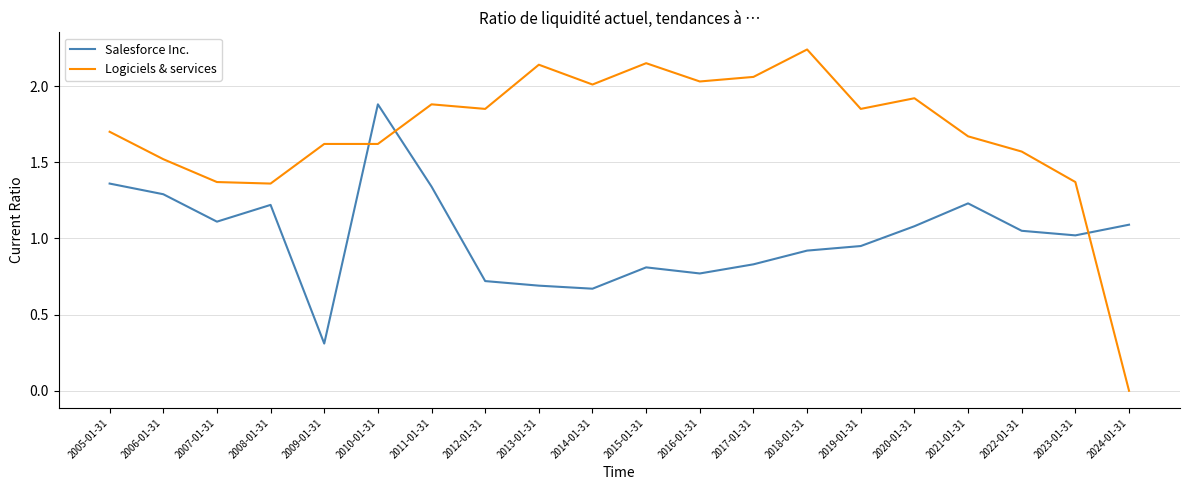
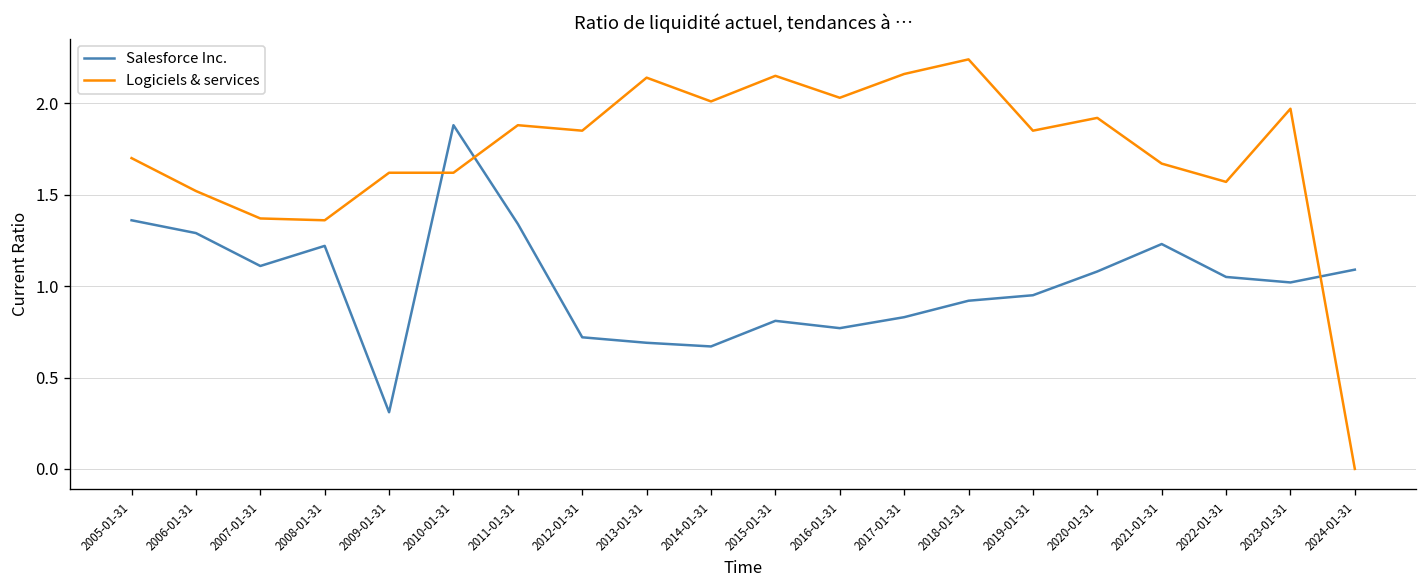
Logiciels & services, 2017-01-31: 2.06 -> 2.16
Logiciels & services, 2023-01-31: 1.37 -> 1.97
